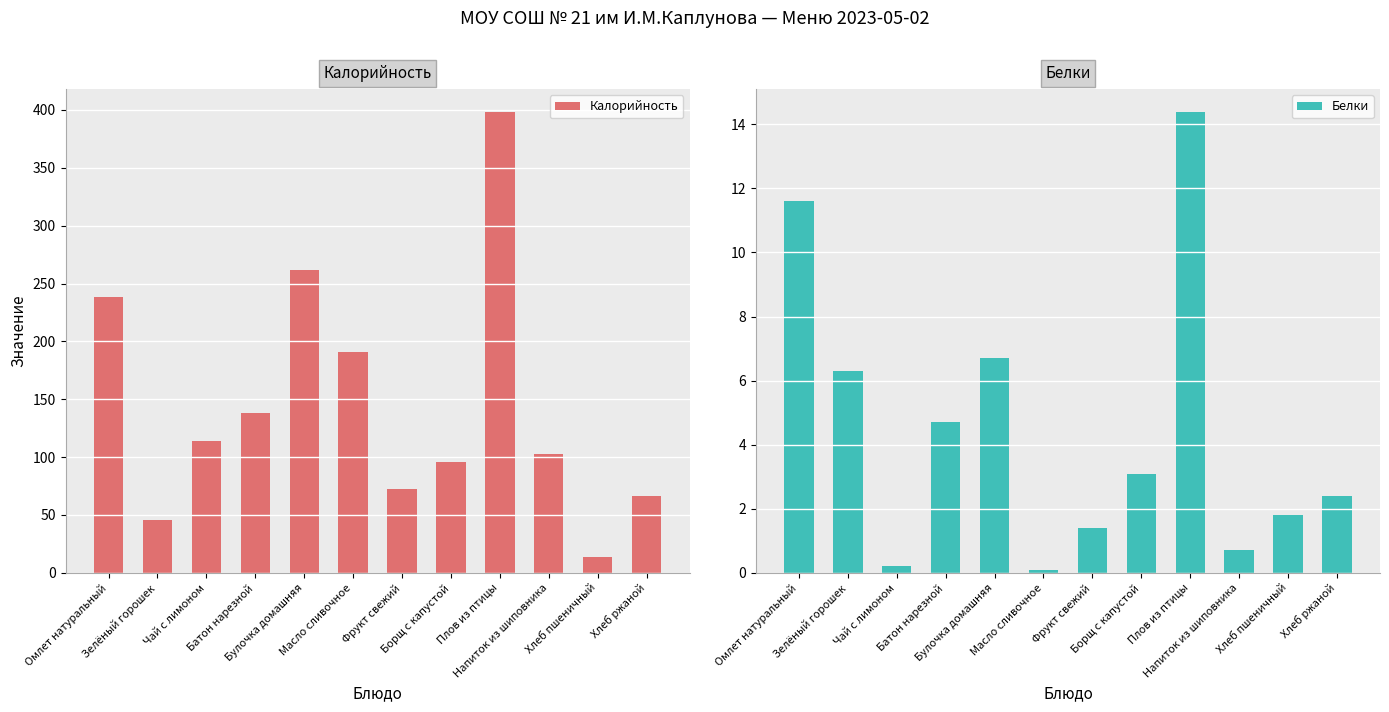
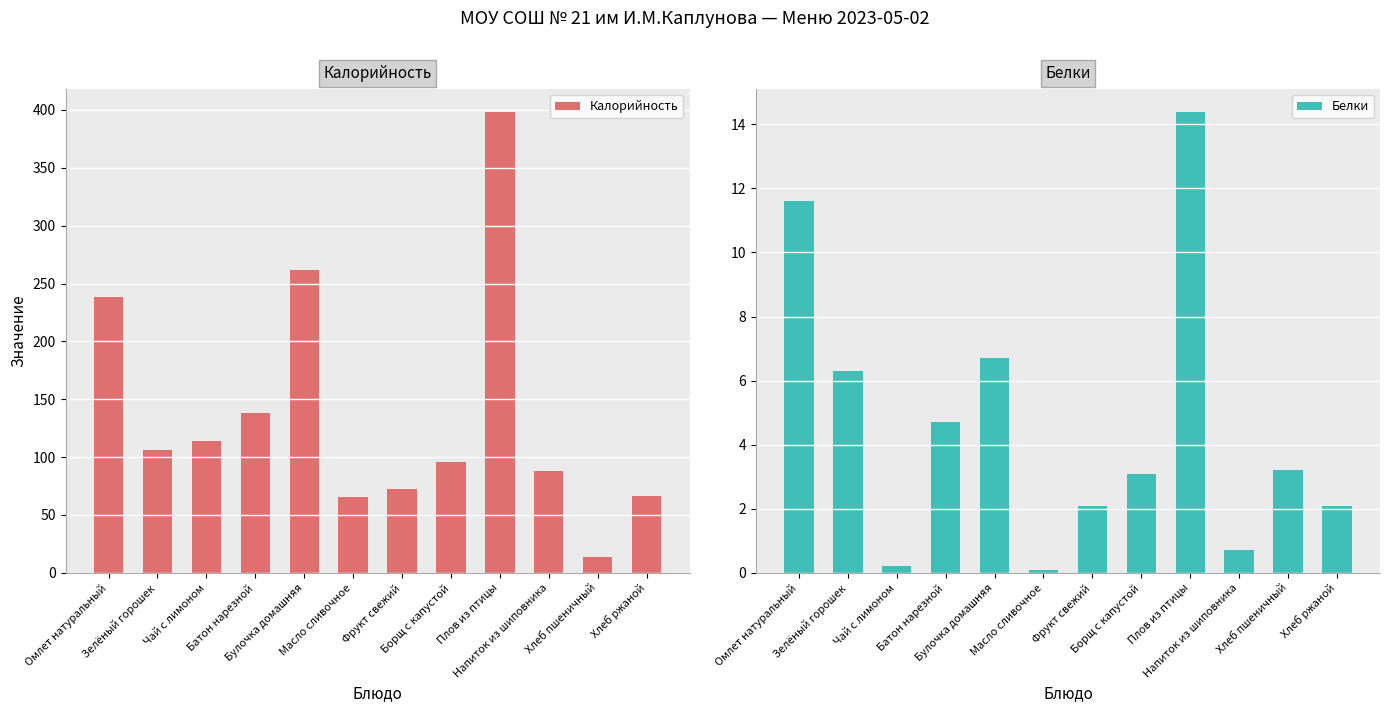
Калорийность, Зелёный горошек: 46 -> 106
Калорийность, Масло сливочное: 191 -> 66
Калорийность, Напиток из шиповника: 103 -> 88
Белки, Фрукт свежий: 1.4 -> 2.1
Белки, Хлеб пшеничный: 1.8 -> 3.2
Белки, Хлеб ржаной: 2.4 -> 2.1
